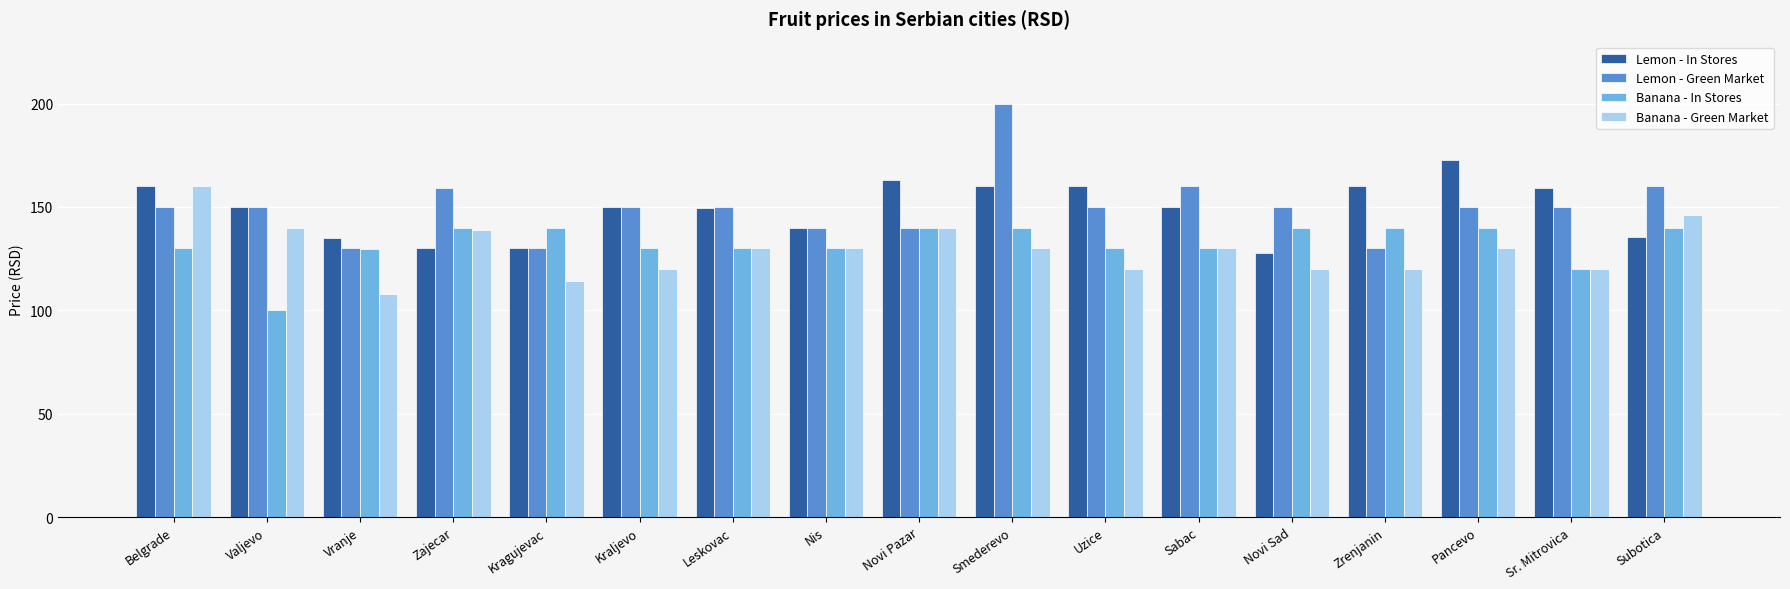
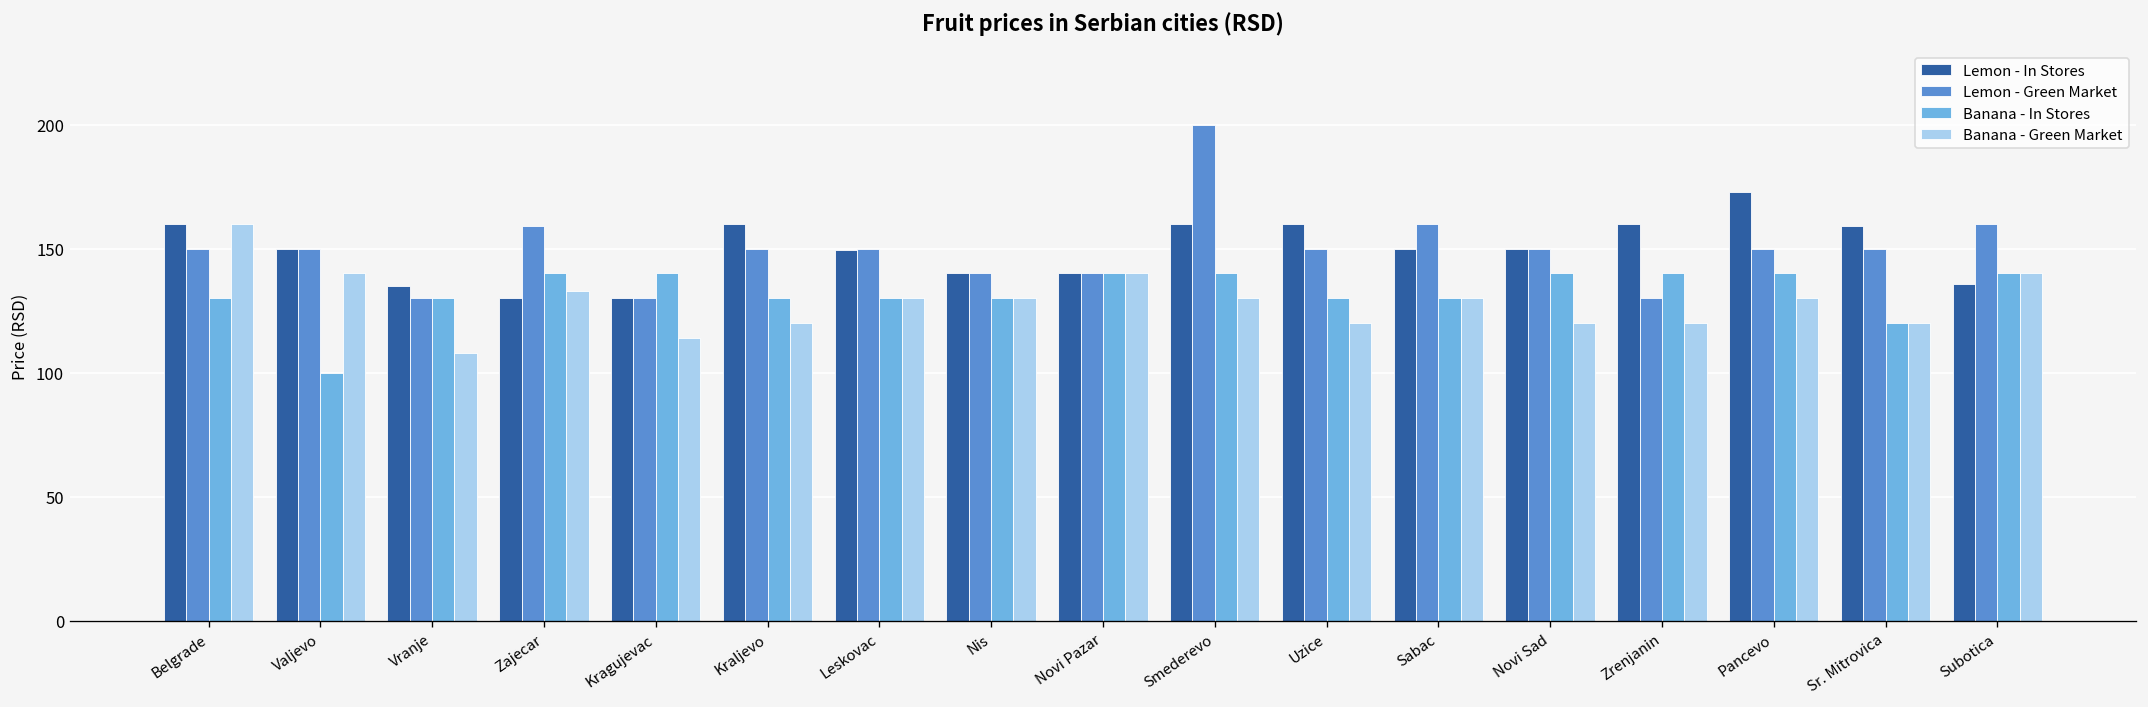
Banana - Green Market, Zajecar: 139 -> 133
Lemon - In Stores, Kraljevo: 150 -> 160
Lemon - In Stores, Novi Pazar: 163 -> 140
Lemon - In Stores, Novi Sad: 128 -> 150
Banana - Green Market, Subotica: 146 -> 140
